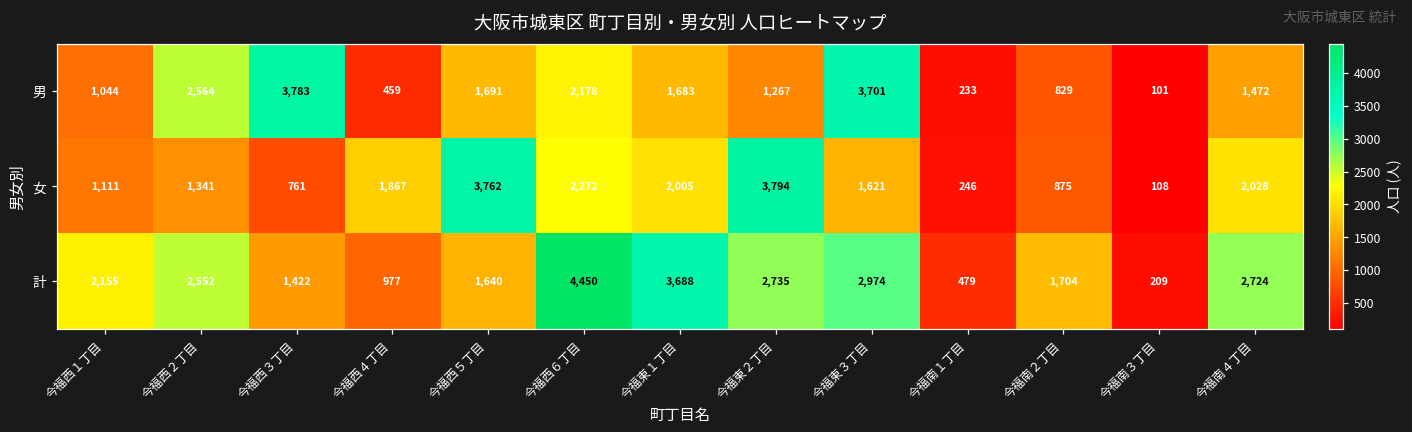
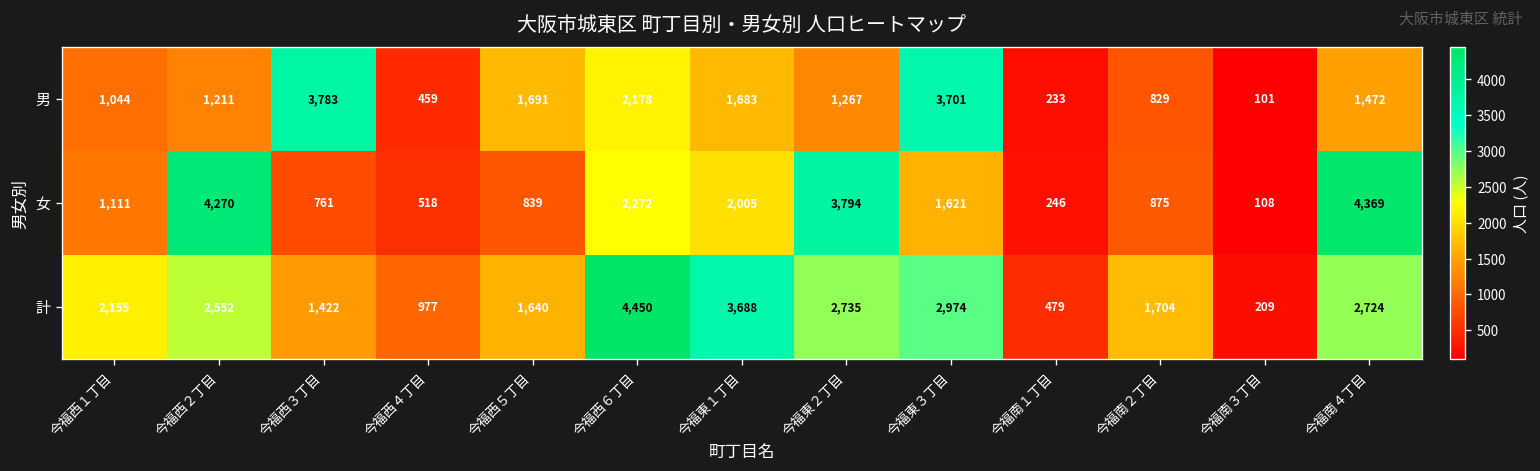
男, 今福西２丁目: 2,564 -> 1,211
女, 今福西２丁目: 1,341 -> 4,270
女, 今福西４丁目: 1,867 -> 518
女, 今福西５丁目: 3,762 -> 839
女, 今福南４丁目: 2,028 -> 4,369
